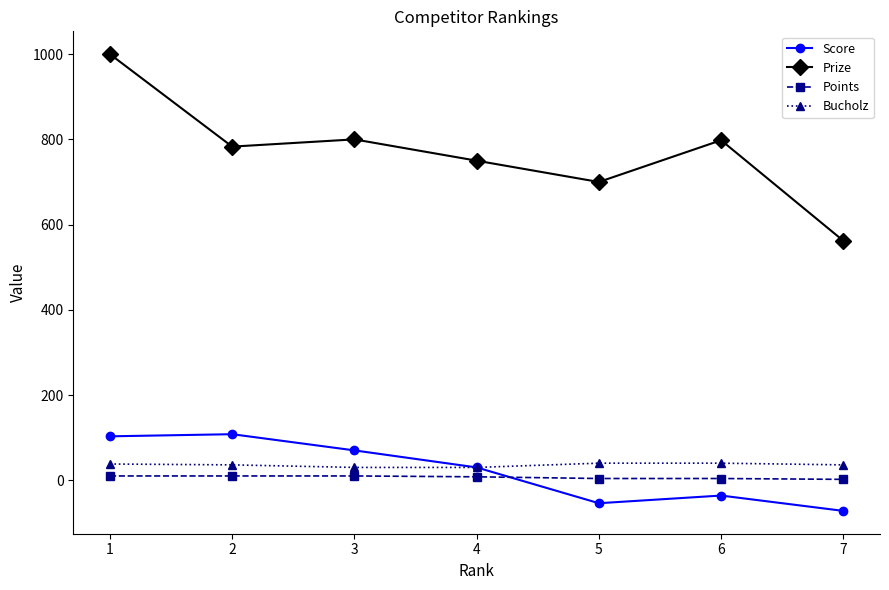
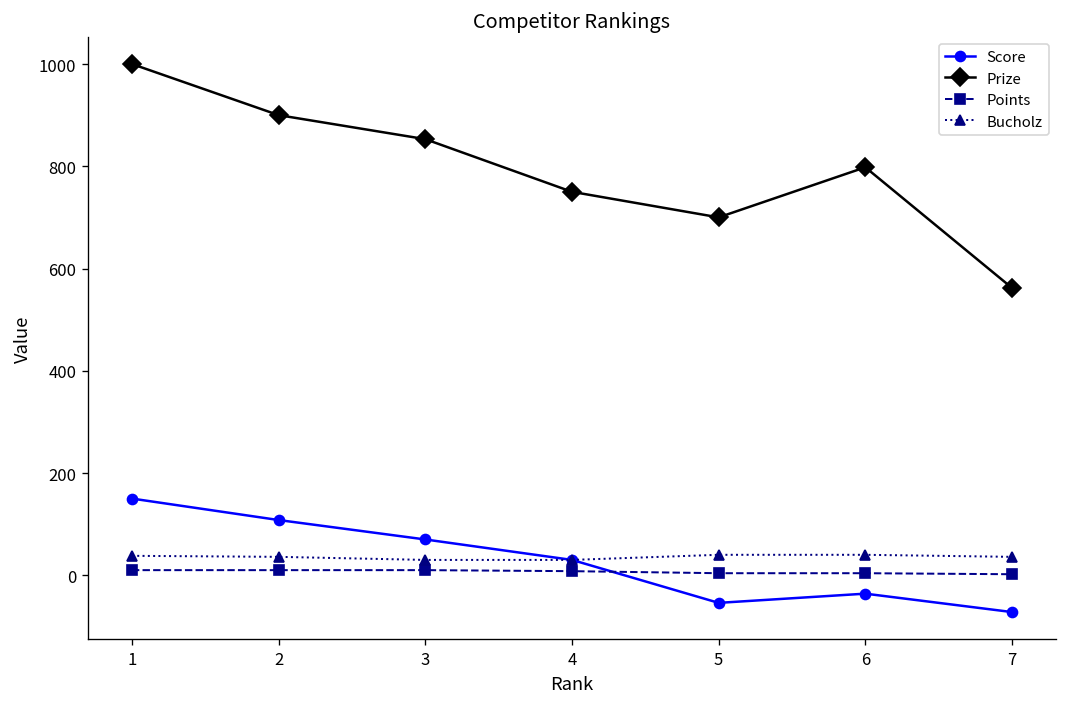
Score, 1: 100 -> 150
Prize, 2: 780 -> 900
Prize, 3: 800 -> 850
